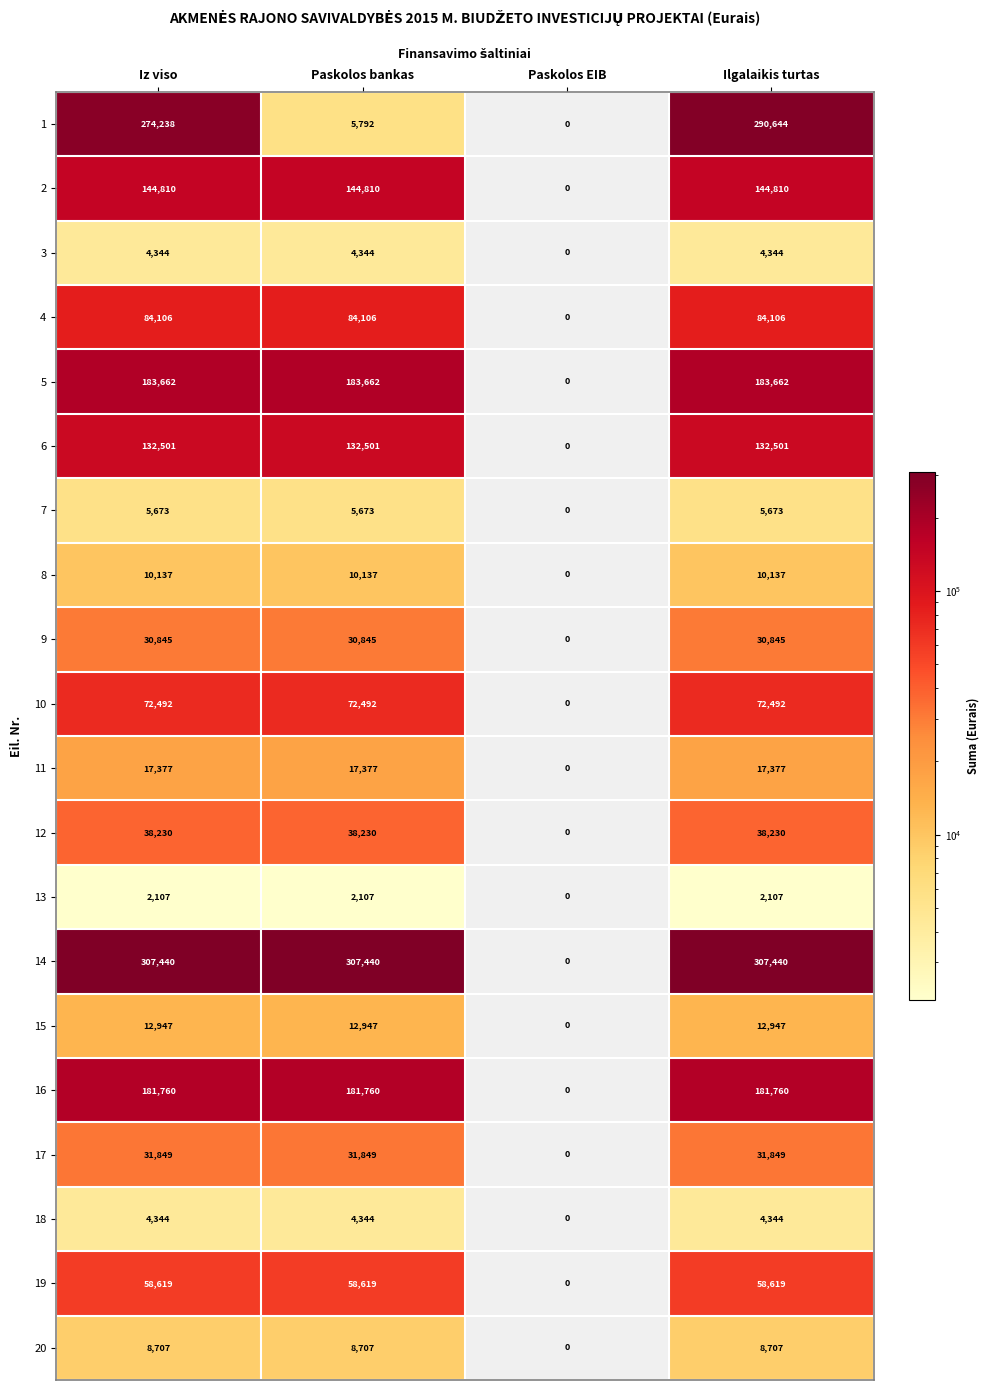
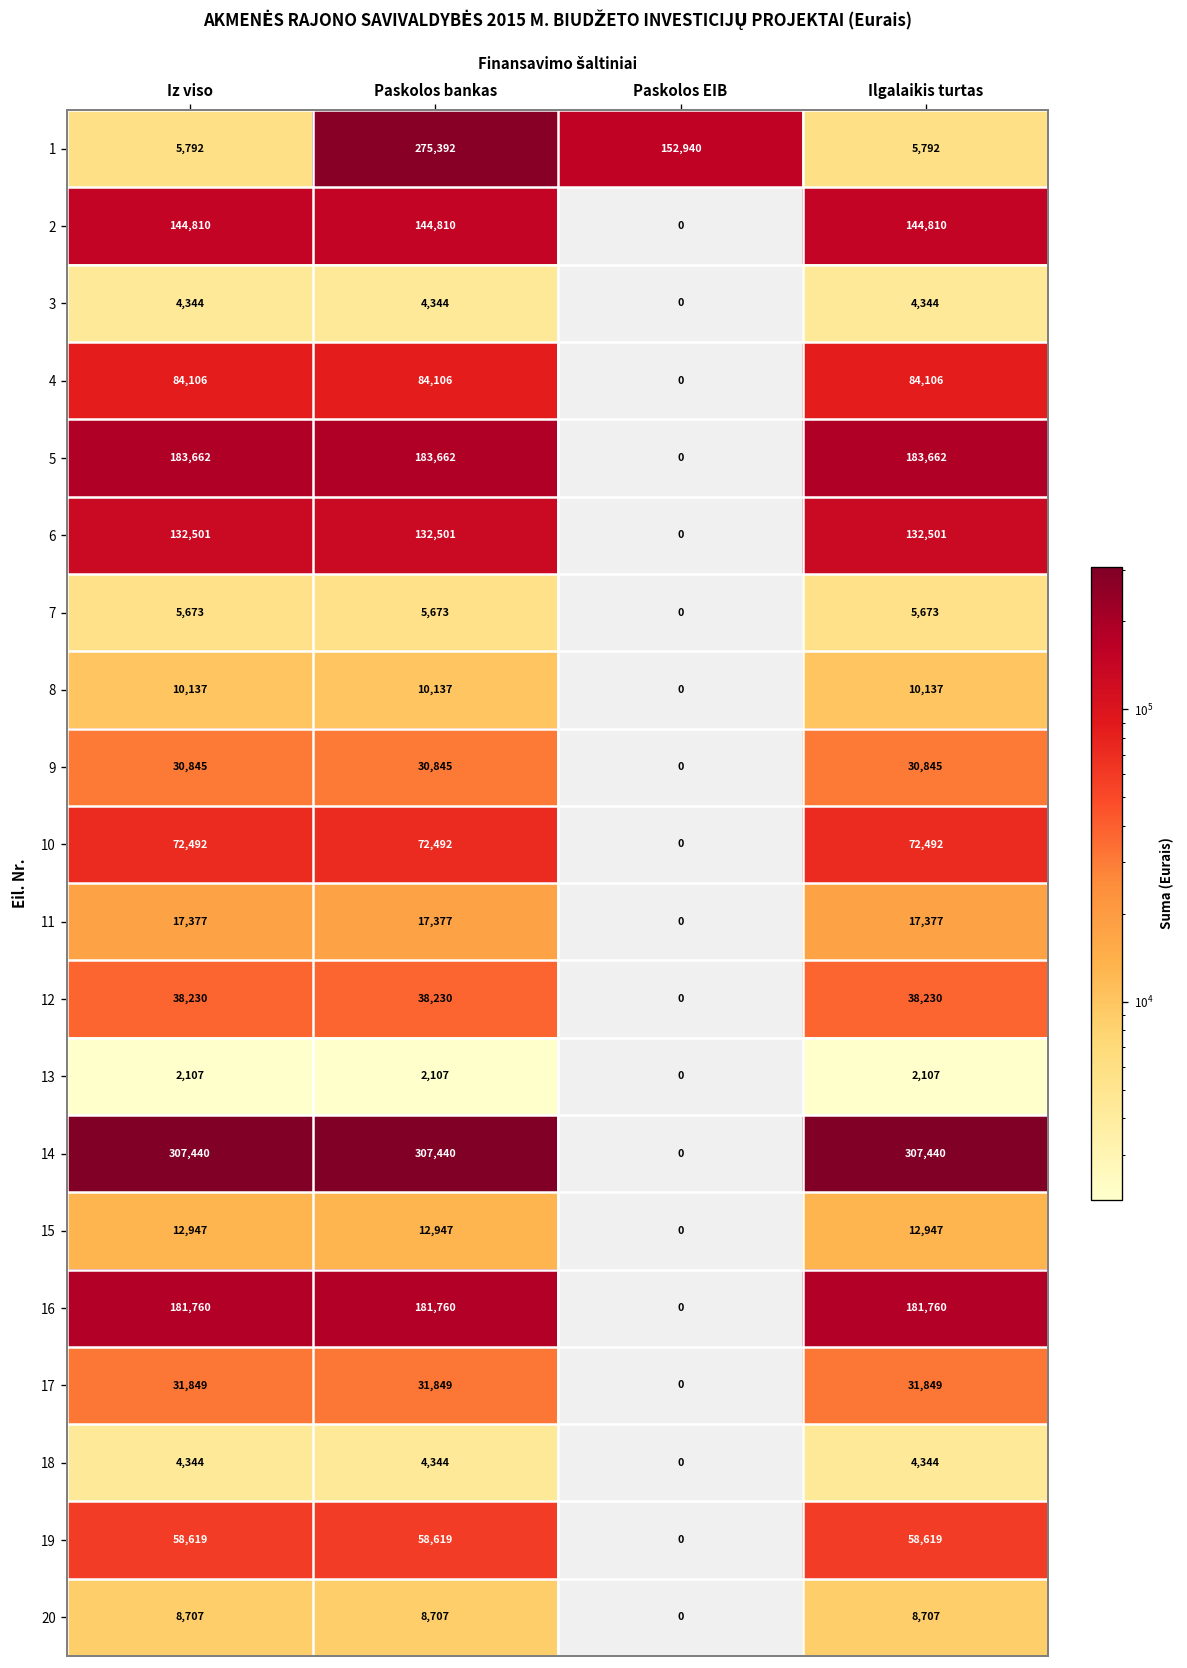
1, Iz viso: 274,238 -> 5,792
1, Paskolos bankas: 5,792 -> 275,392
1, Paskolos EIB: 0 -> 152,940
1, Ilgalaikis turtas: 290,644 -> 5,792
